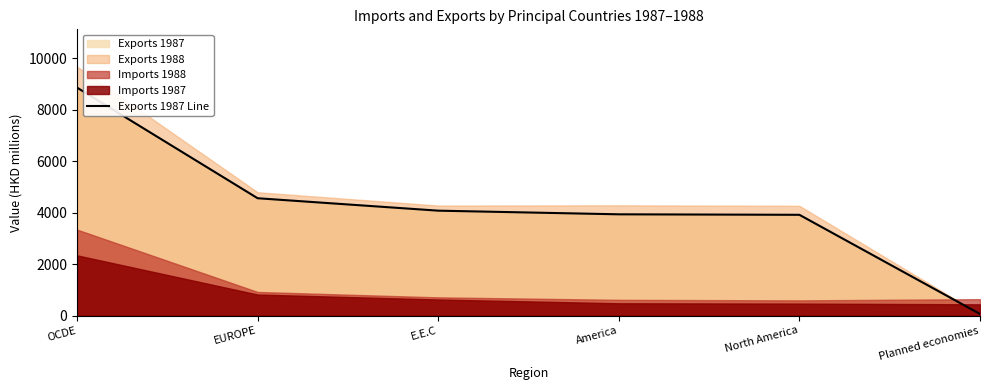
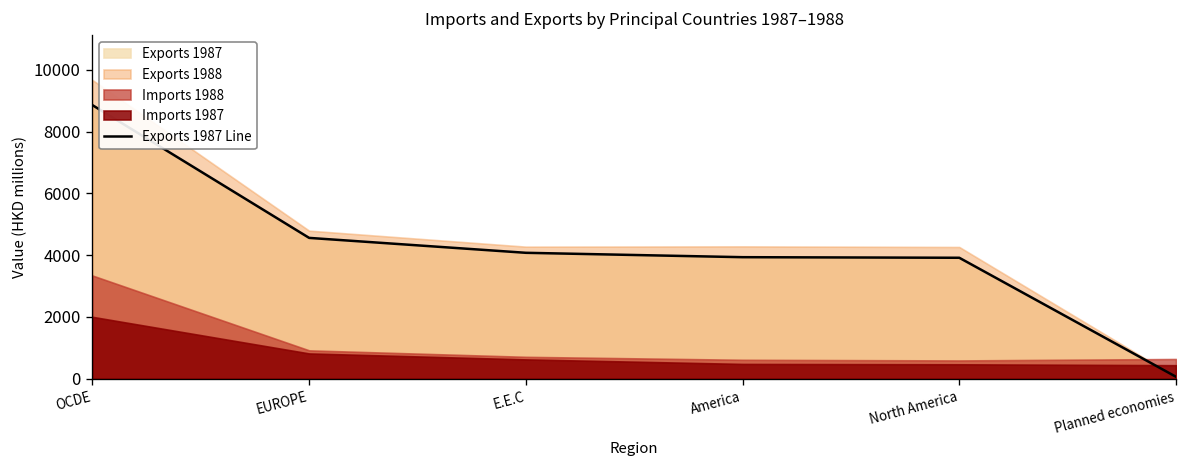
Imports 1987, OCDE: 2300 -> 2000
